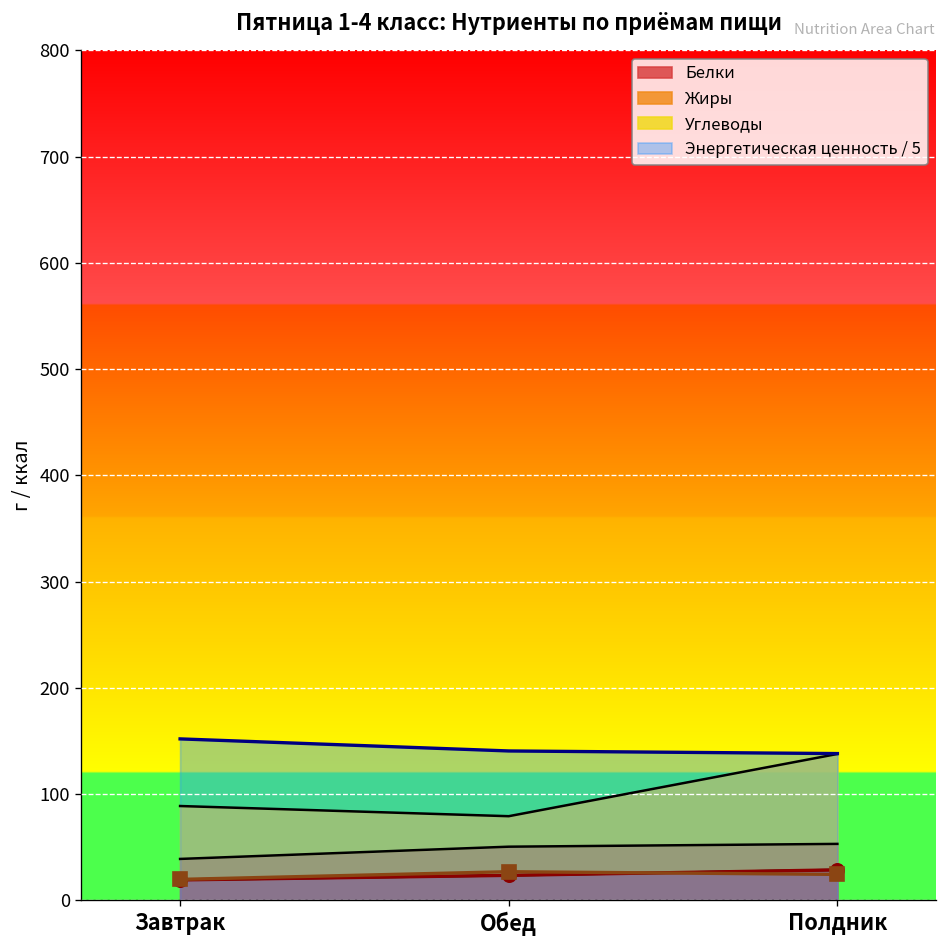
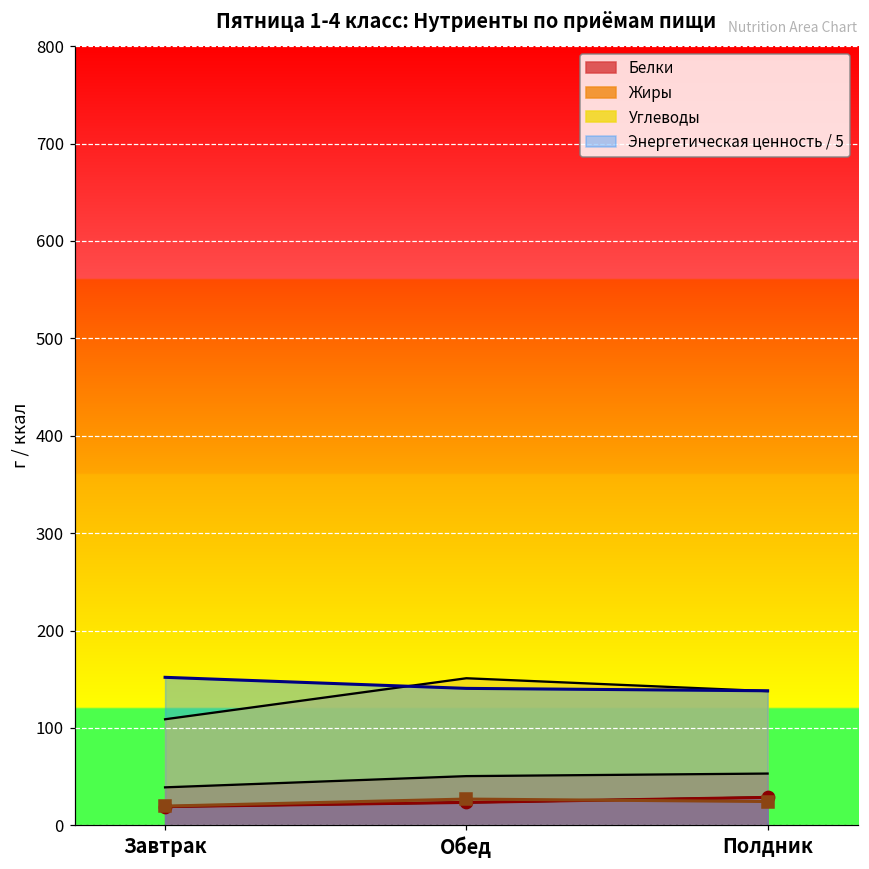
Углеводы, Завтрак: 50 -> 70
Углеводы, Обед: 30 -> 100
